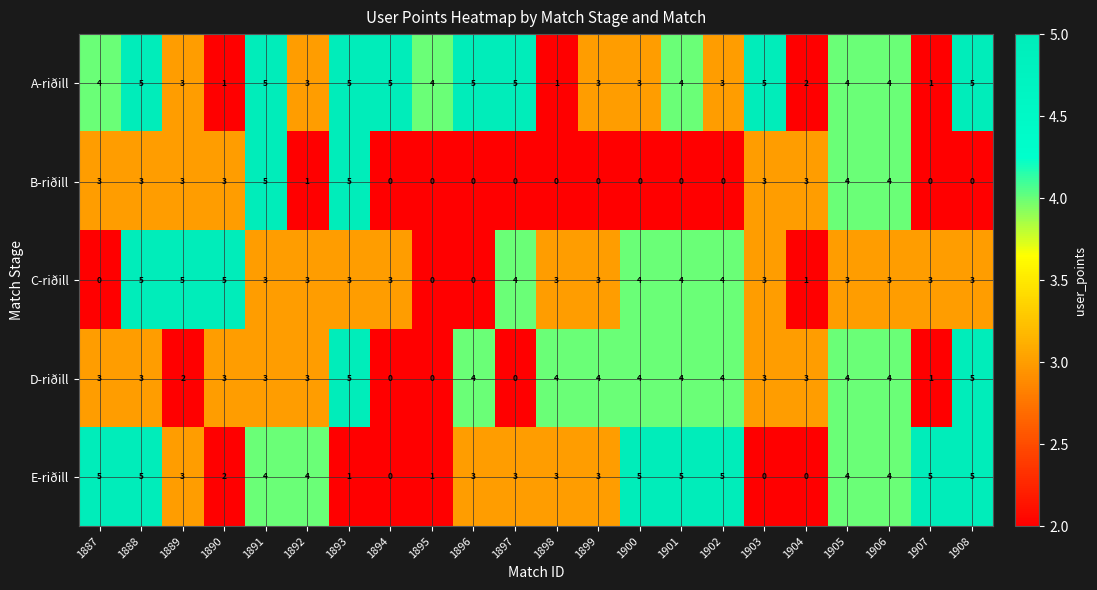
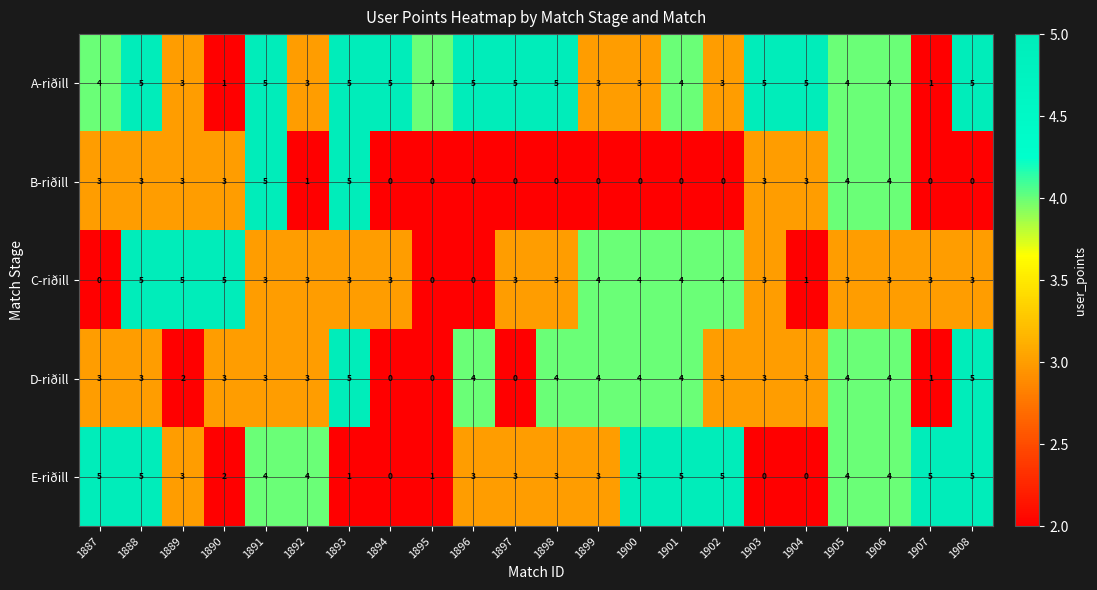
A-riðill, 1898: 1 -> 5
A-riðill, 1904: 2 -> 5
C-riðill, 1897: 4 -> 3
C-riðill, 1899: 3 -> 4
D-riðill, 1902: 4 -> 3
